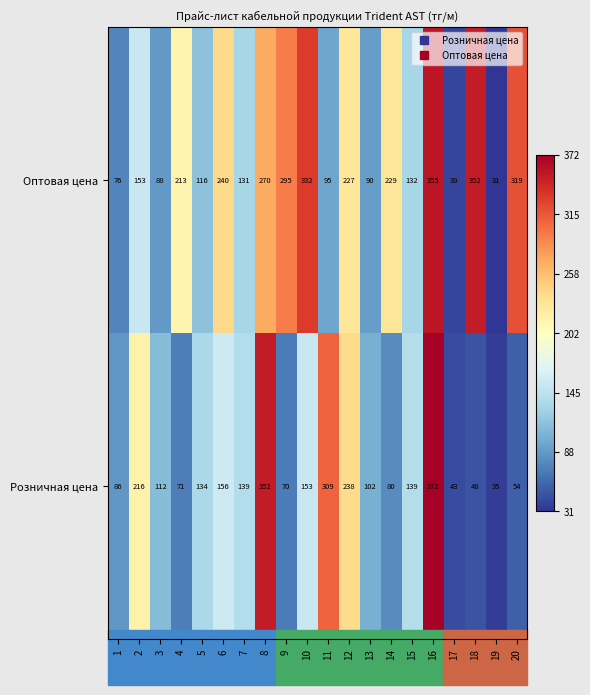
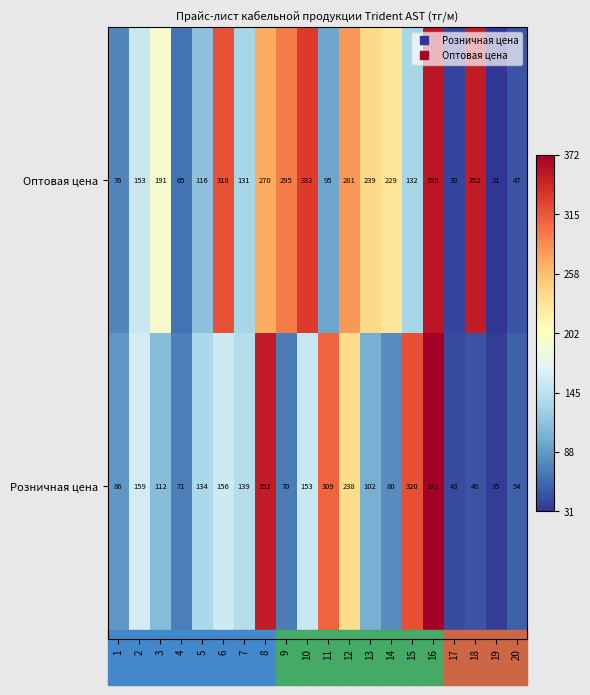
Оптовая цена, 3: 88 -> 191
Оптовая цена, 4: 213 -> 65
Оптовая цена, 6: 240 -> 318
Оптовая цена, 12: 227 -> 281
Оптовая цена, 13: 90 -> 239
Оптовая цена, 20: 319 -> 47
Розничная цена, 2: 216 -> 159
Розничная цена, 15: 139 -> 320
